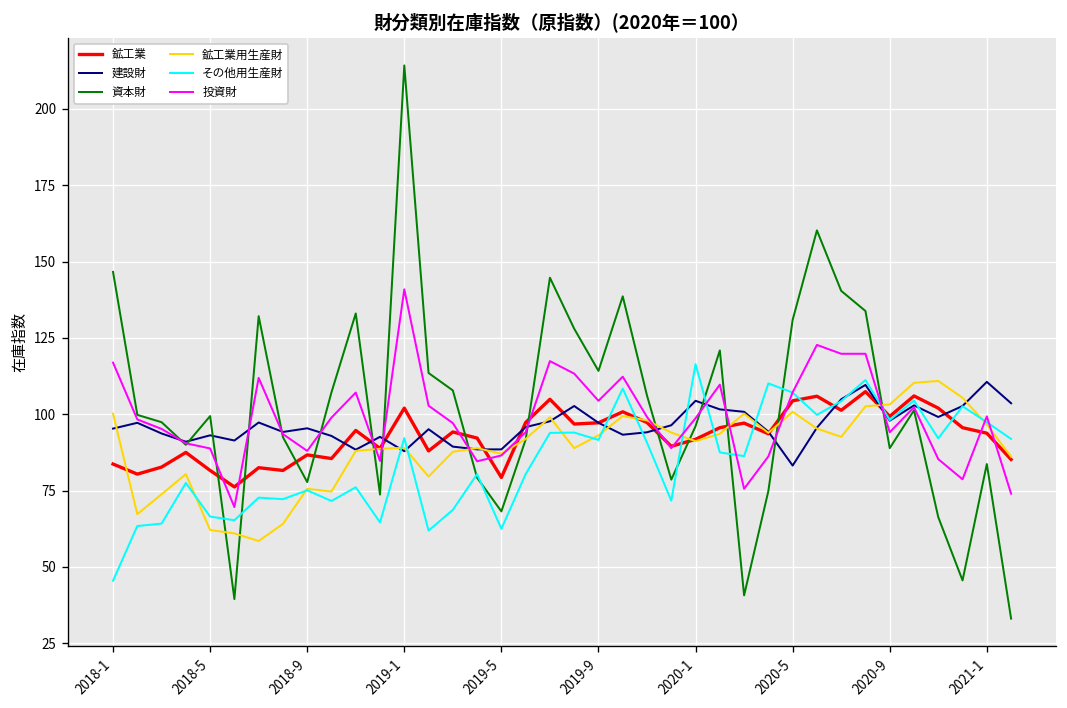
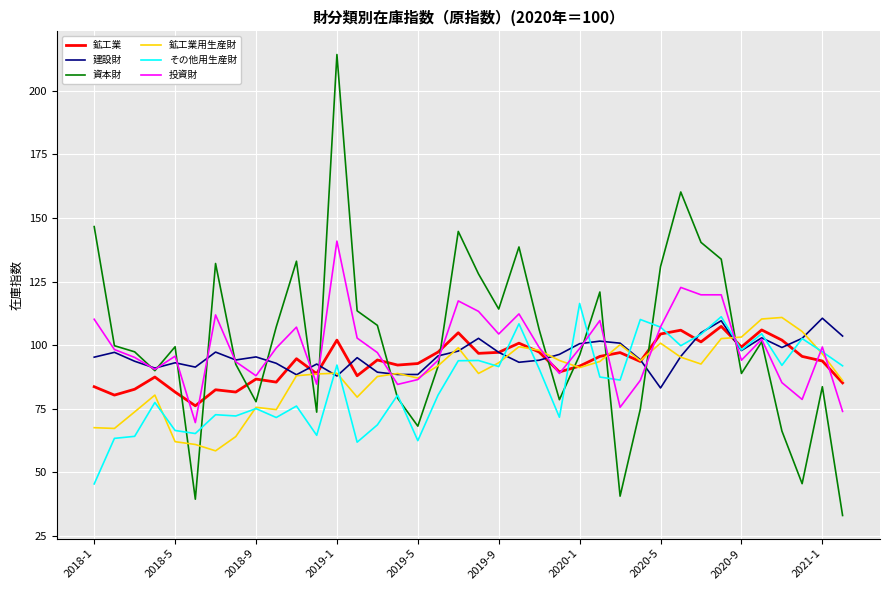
鉱工業用生産財, 2018-1: 100 -> 68
投資財, 2018-1: 117 -> 110
投資財, 2018-5: 89 -> 96
鉱工業, 2019-5: 79 -> 93
建設財, 2020-1: 104 -> 101
